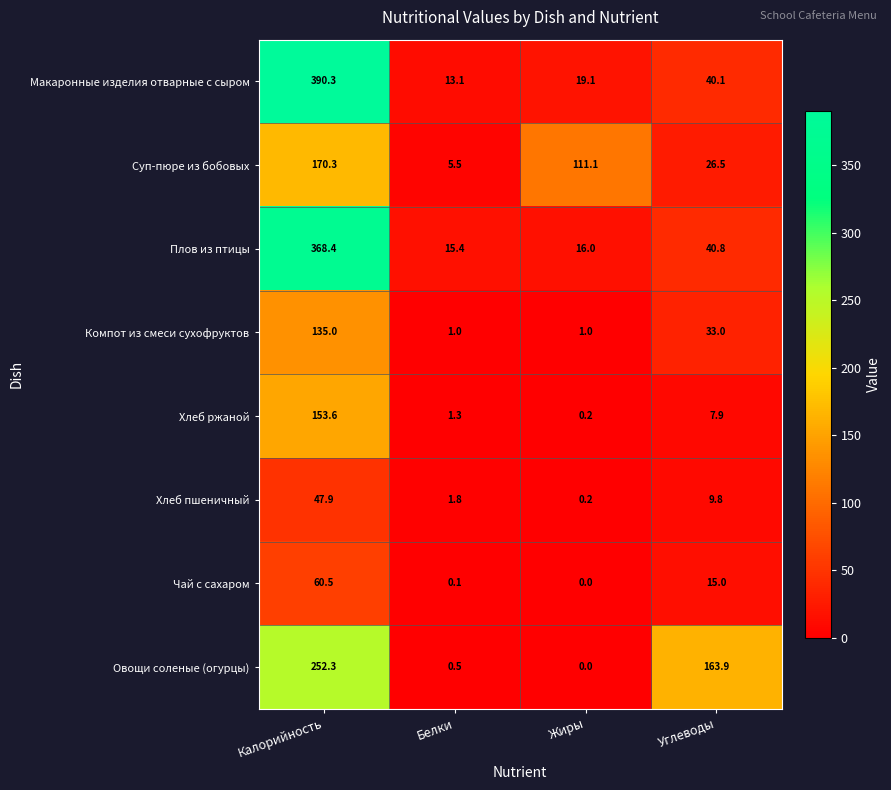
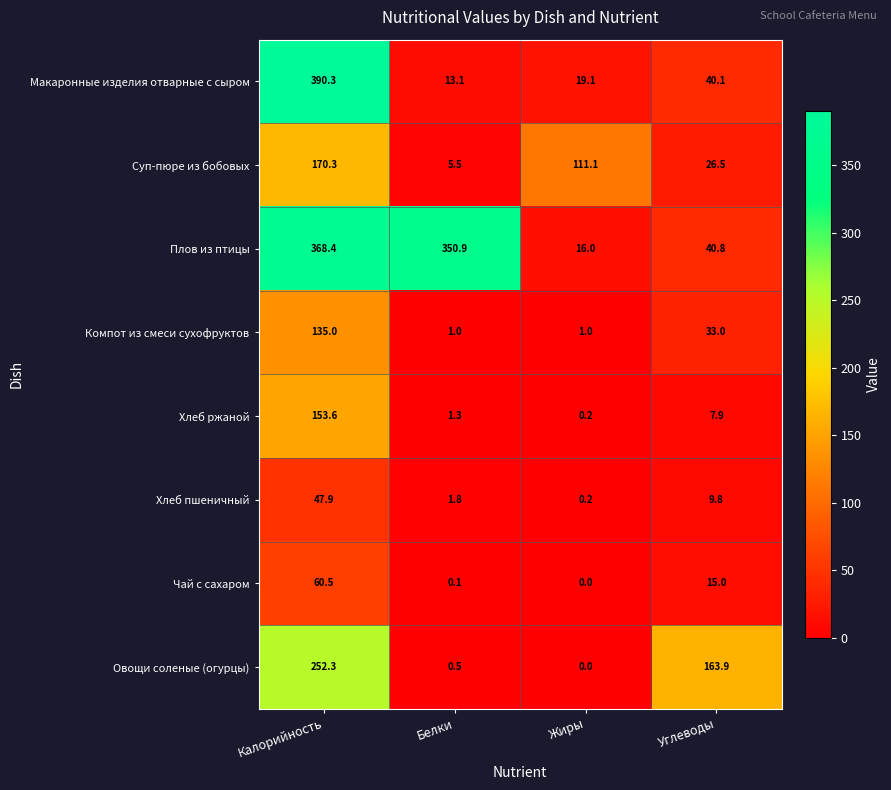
Плов из птицы, Белки: 15.4 -> 350.9
